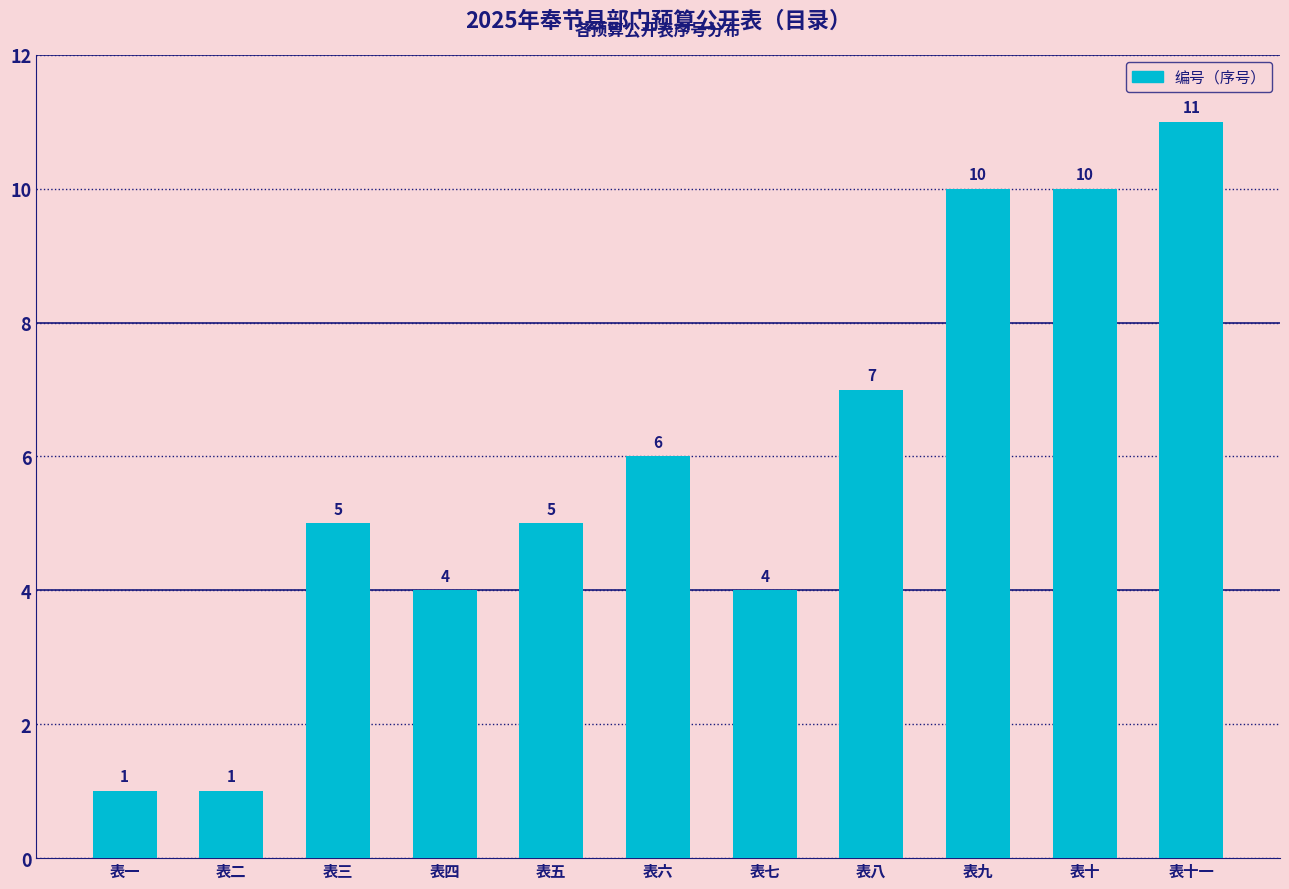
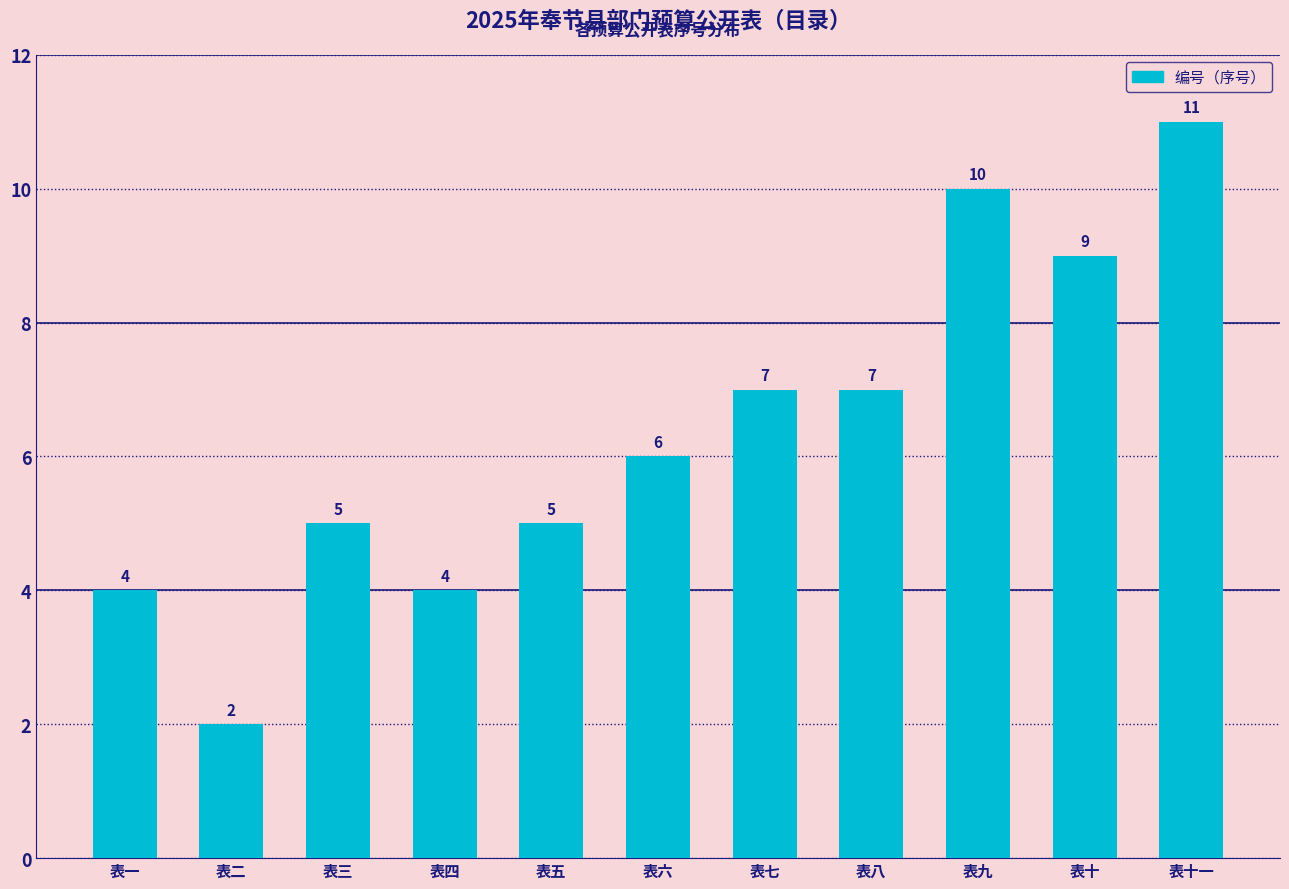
表一: 1 -> 4
表二: 1 -> 2
表七: 4 -> 7
表十: 10 -> 9
